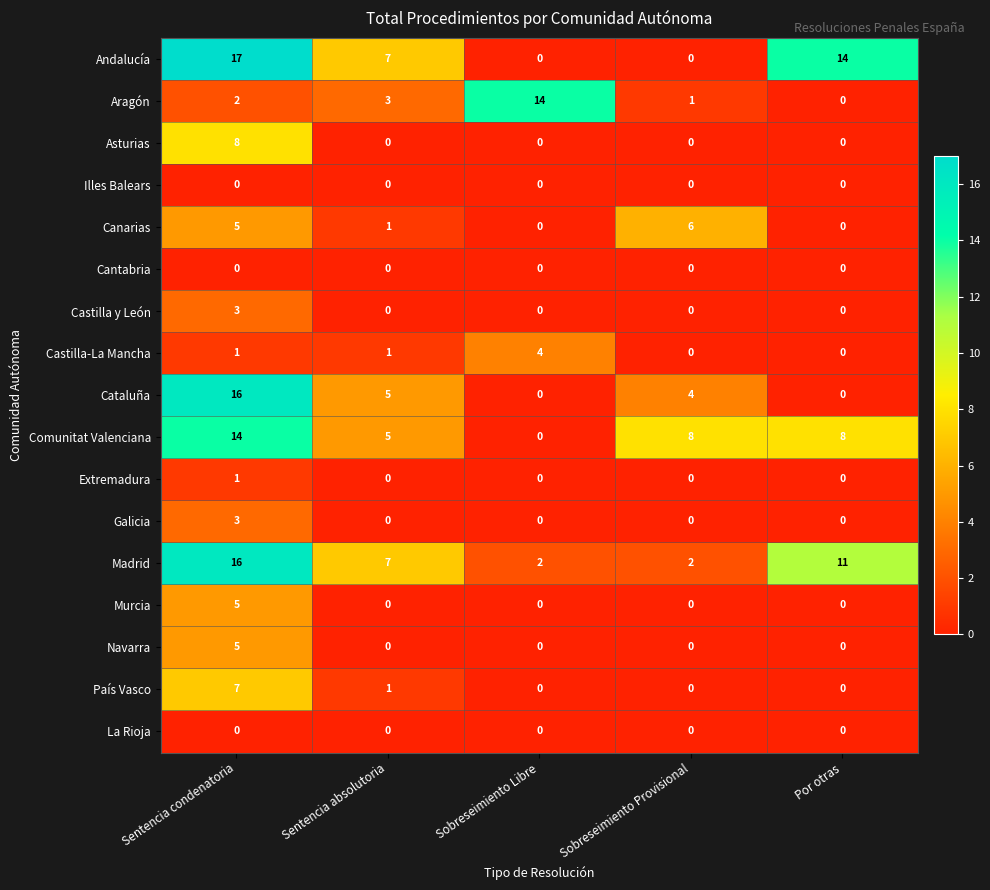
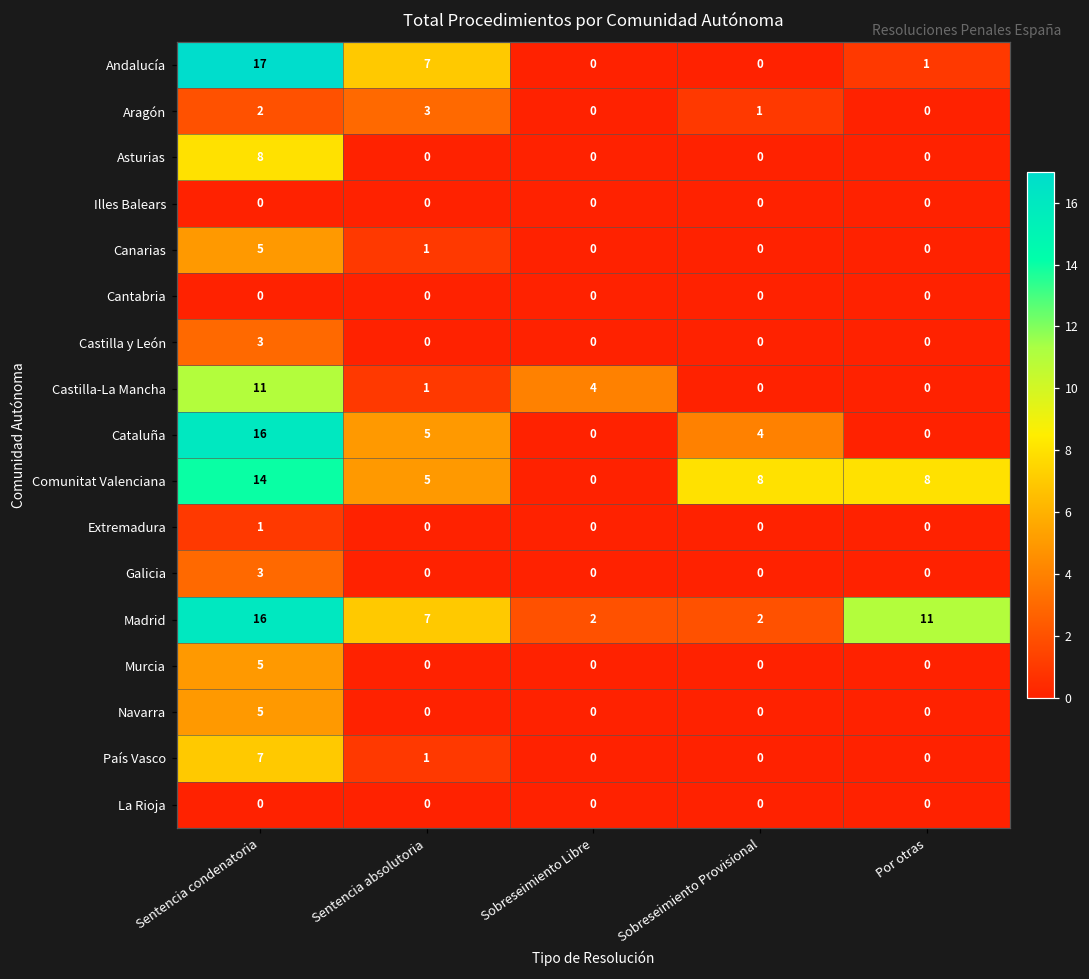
Andalucía, Por otras: 14 -> 1
Aragón, Sobreseimiento Libre: 14 -> 0
Canarias, Sobreseimiento Provisional: 6 -> 0
Castilla-La Mancha, Sentencia condenatoria: 1 -> 11
